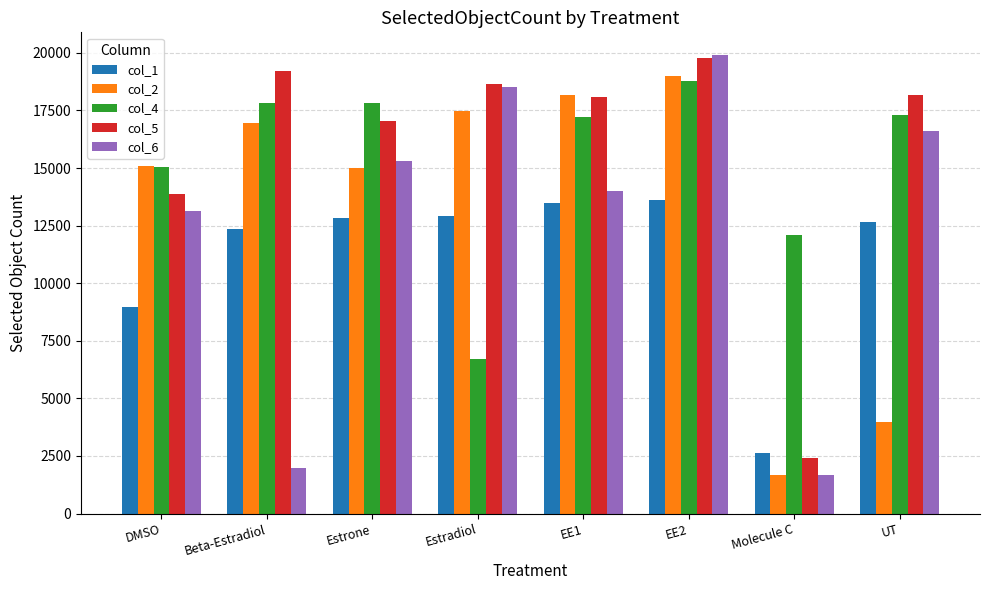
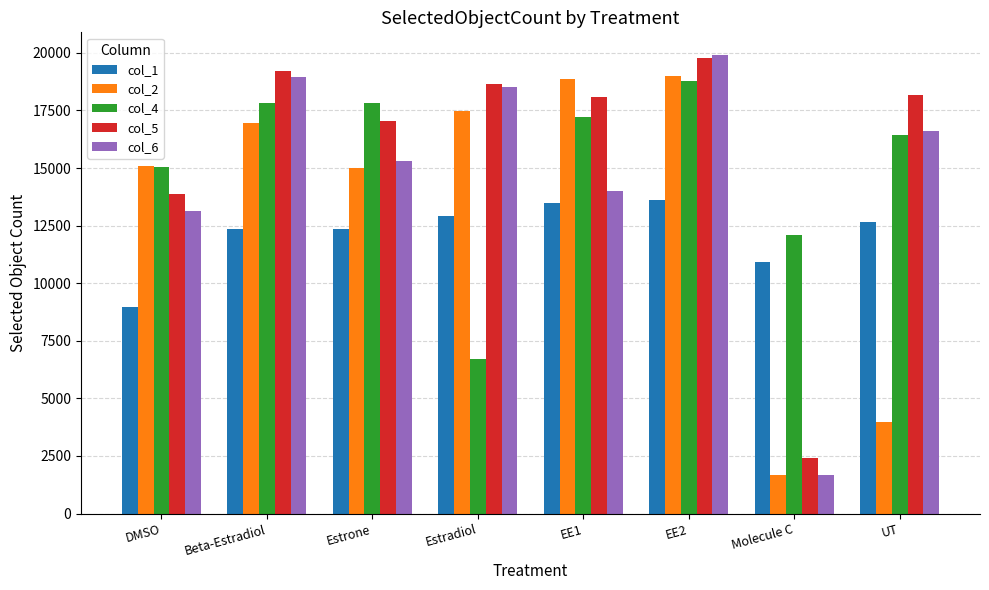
col_6, Beta-Estradiol: 2000 -> 18900
col_1, Estrone: 12800 -> 12400
col_2, EE1: 18200 -> 18900
col_1, Molecule C: 2600 -> 10900
col_4, UT: 17300 -> 16400
